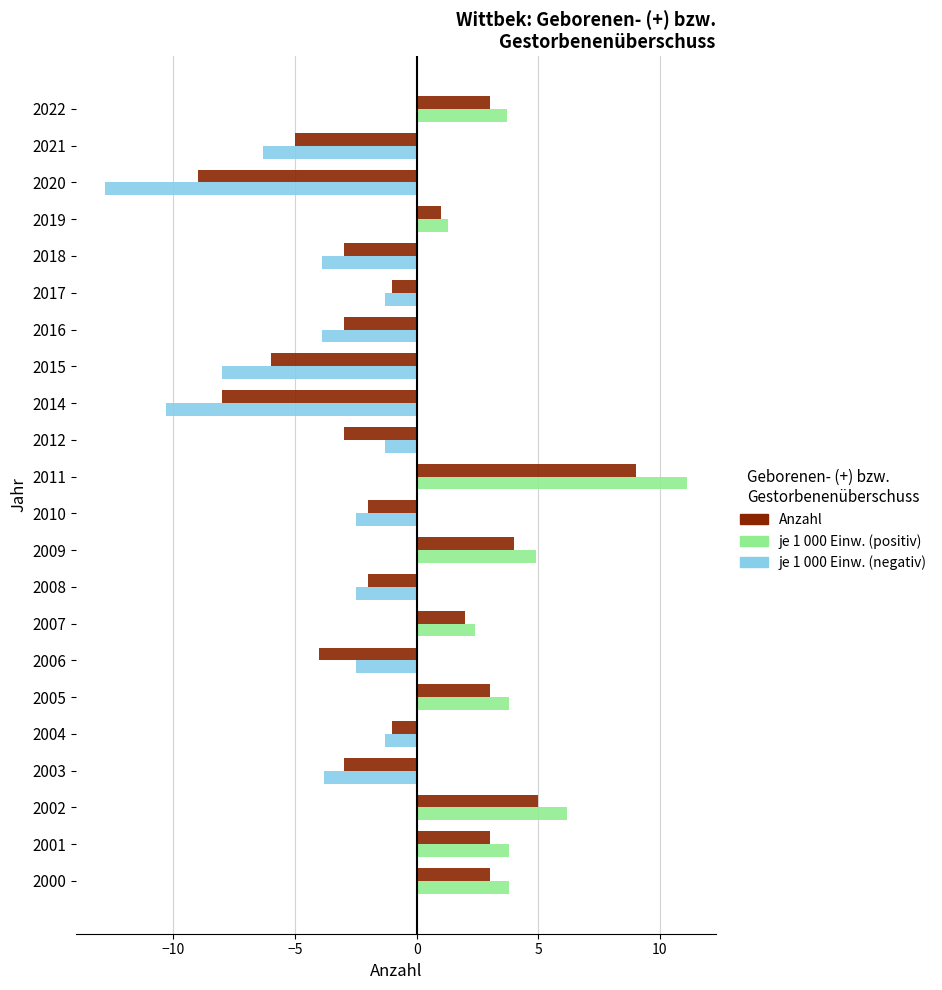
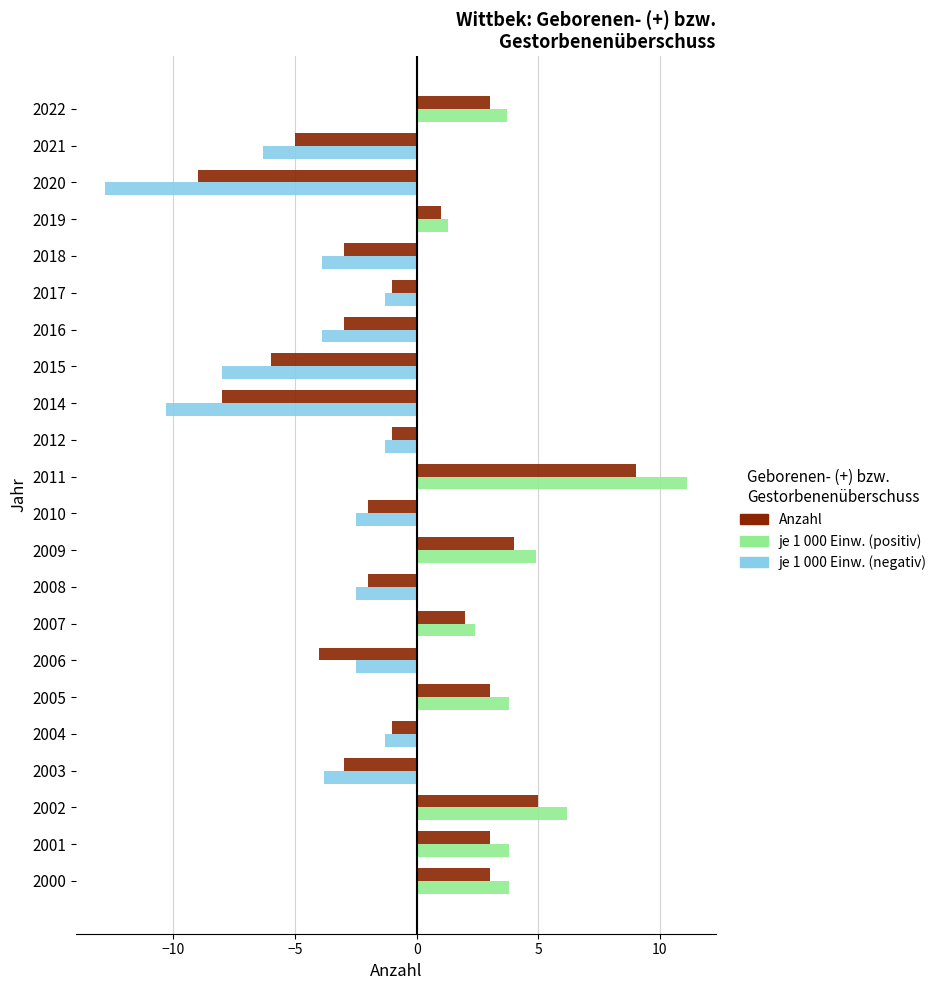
Anzahl, 2012: -3 -> -1
